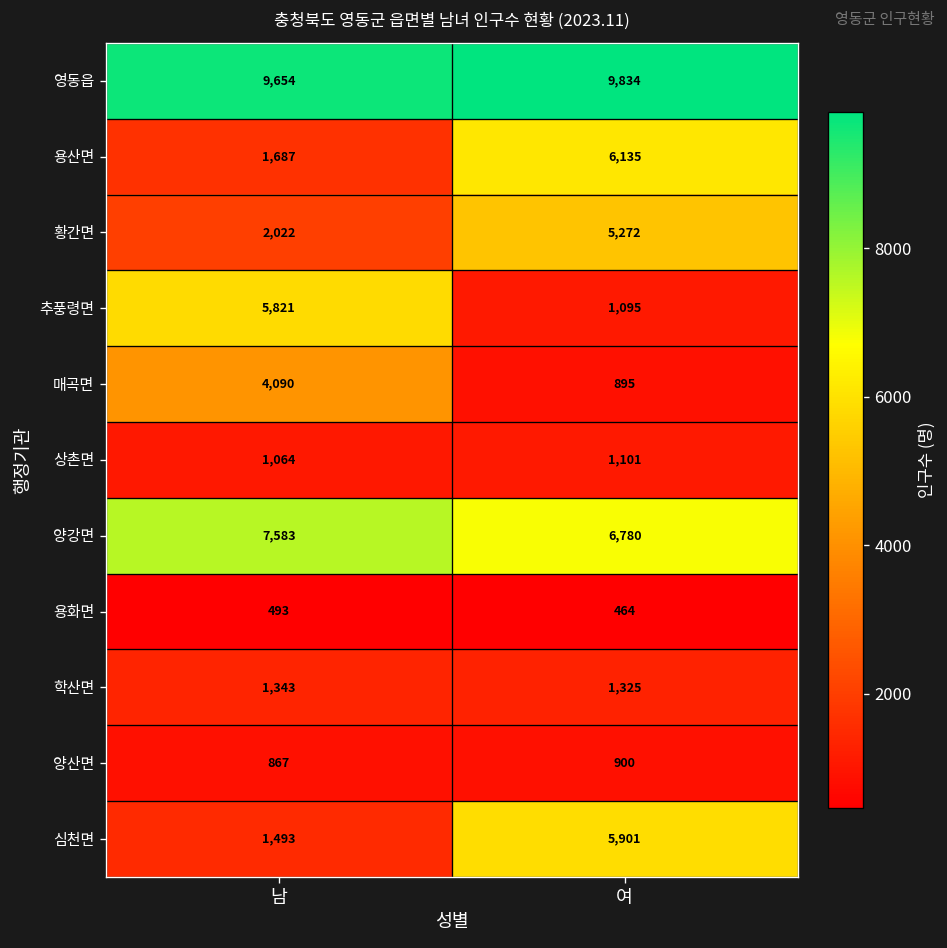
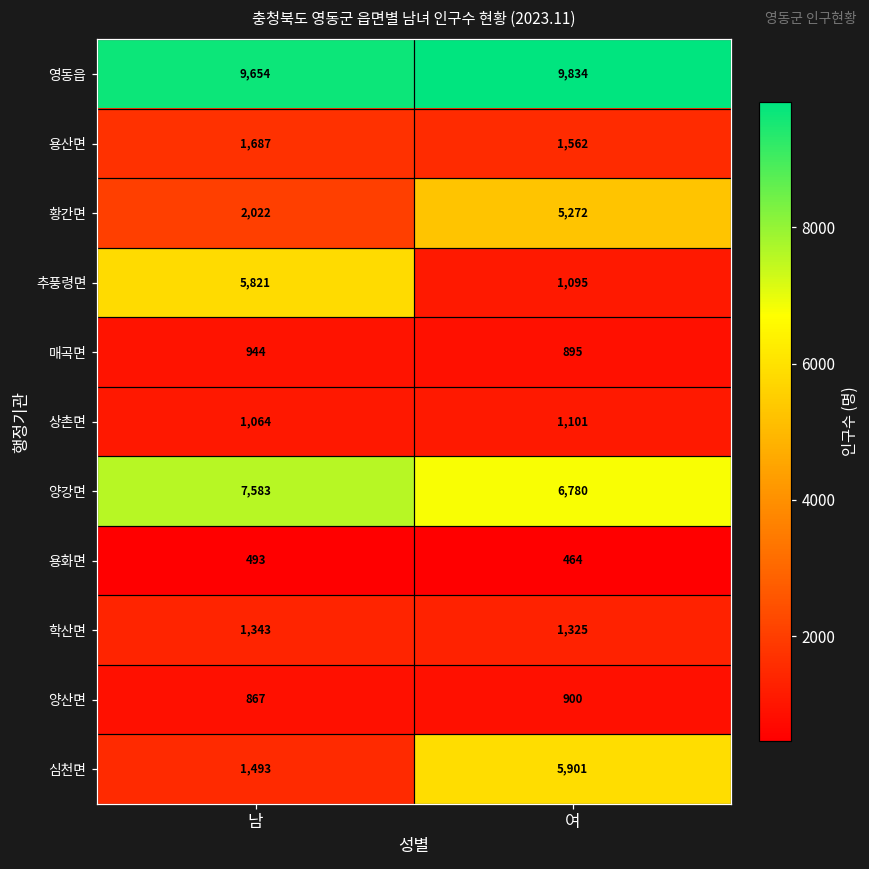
용산면, 여: 6,135 -> 1,562
매곡면, 남: 4,090 -> 944
